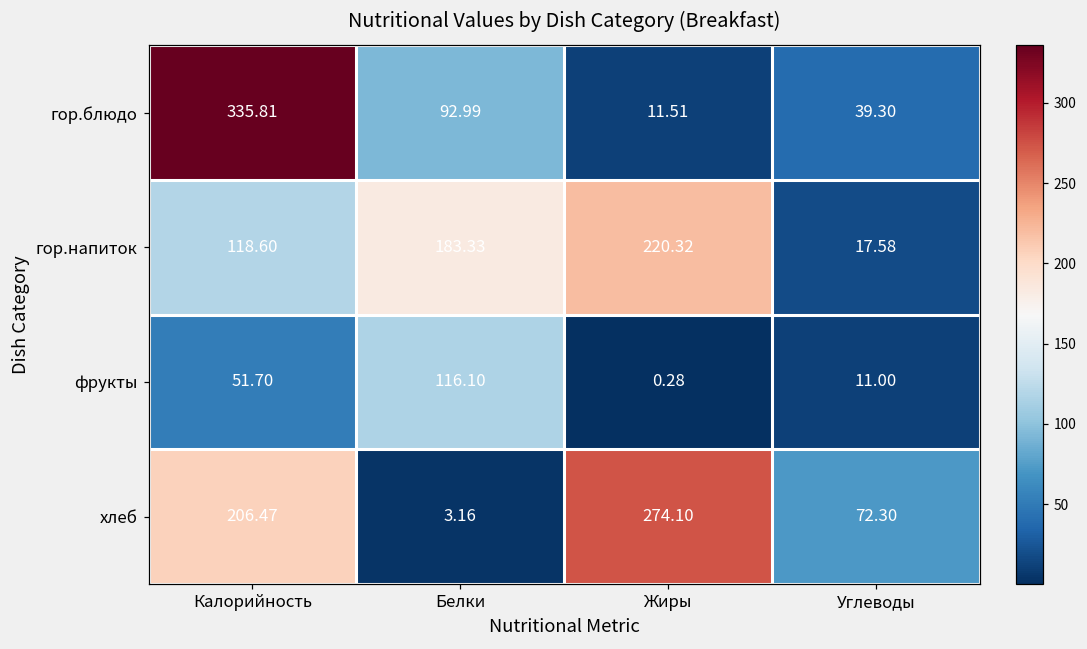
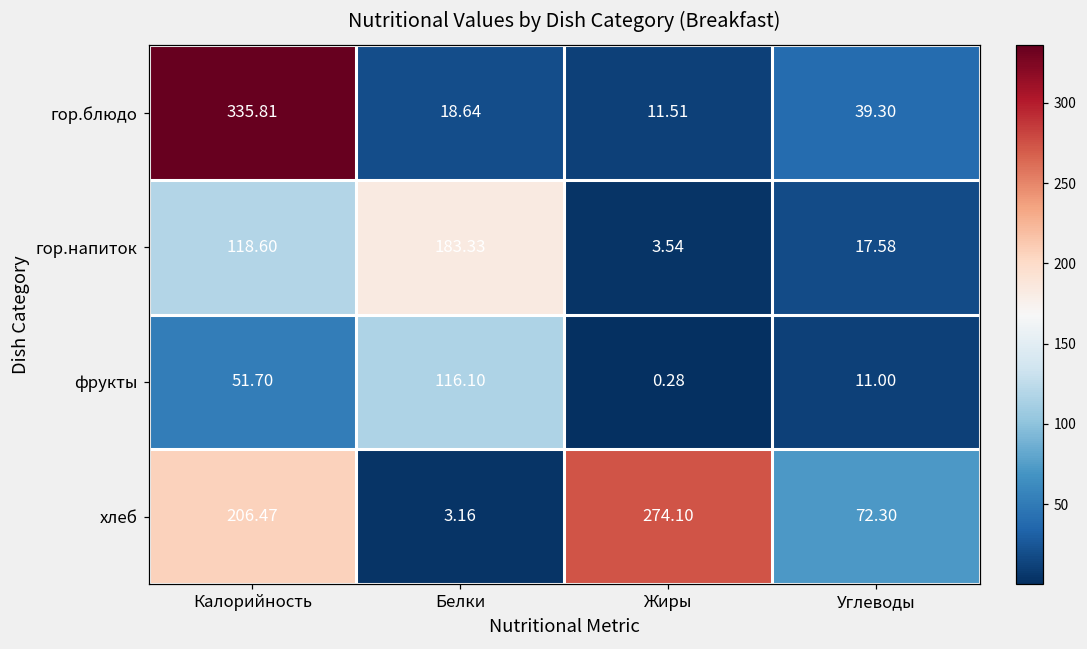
гор.блюдо, Белки: 92.99 -> 18.64
гор.напиток, Жиры: 220.32 -> 3.54
